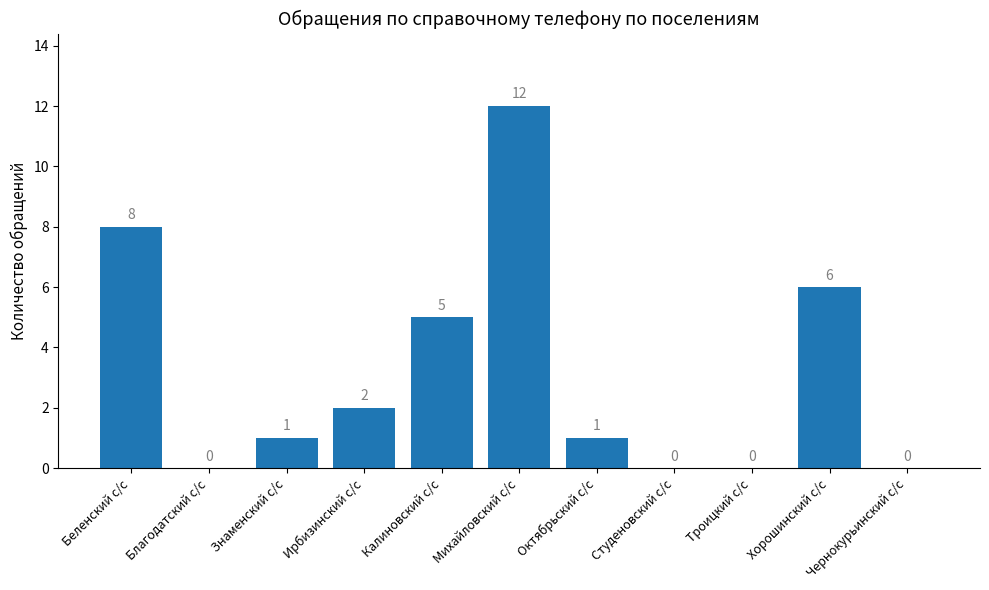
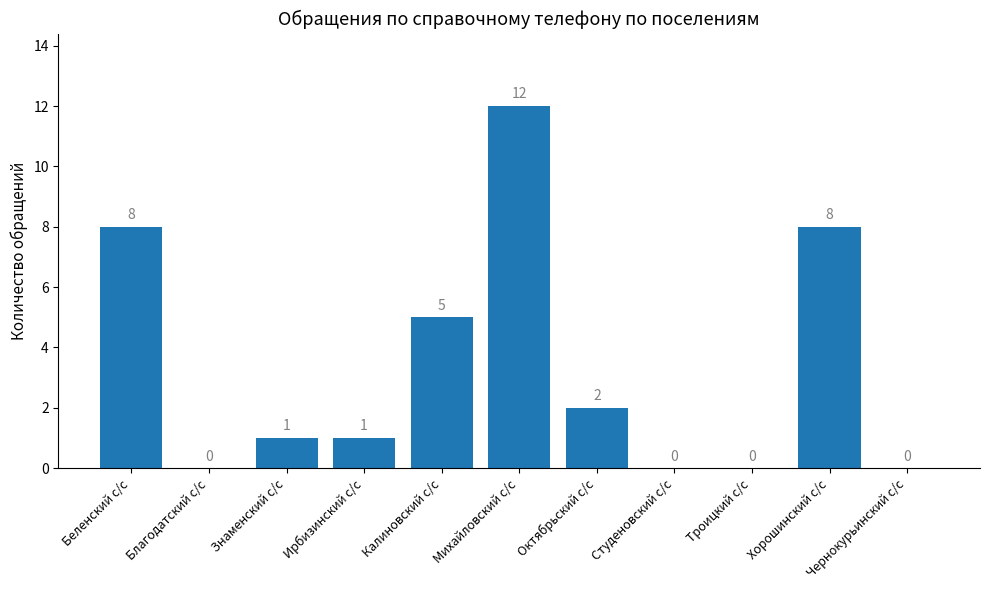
Ирбизинский с/с: 2 -> 1
Октябрьский с/с: 1 -> 2
Хорошинский с/с: 6 -> 8
